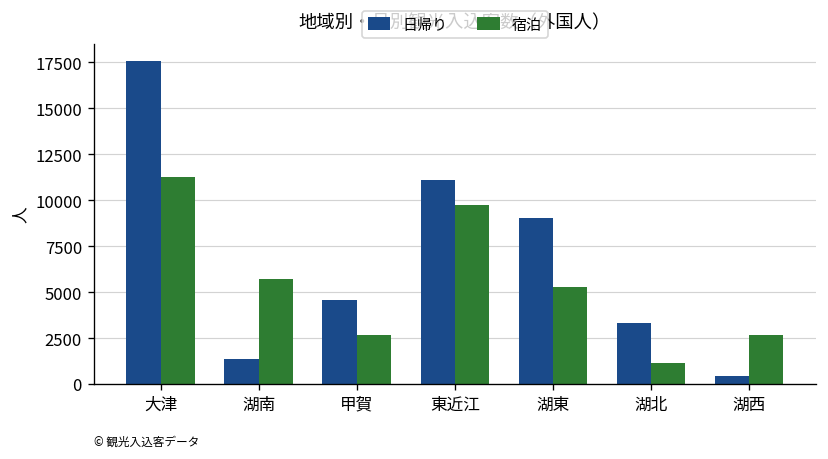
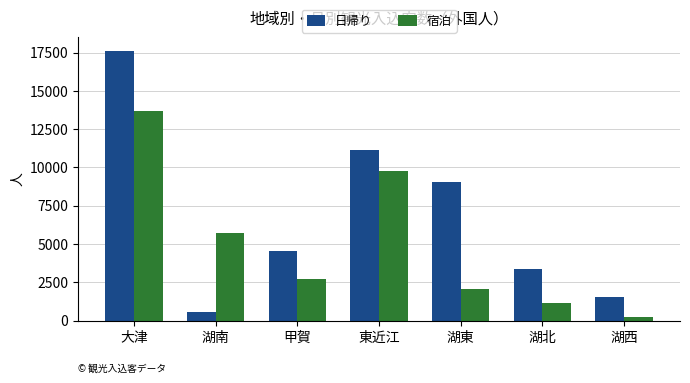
宿泊, 大津: 11300 -> 13700
日帰り, 湖南: 1400 -> 500
宿泊, 湖東: 5300 -> 2100
日帰り, 湖西: 500 -> 1500
宿泊, 湖西: 2700 -> 300
